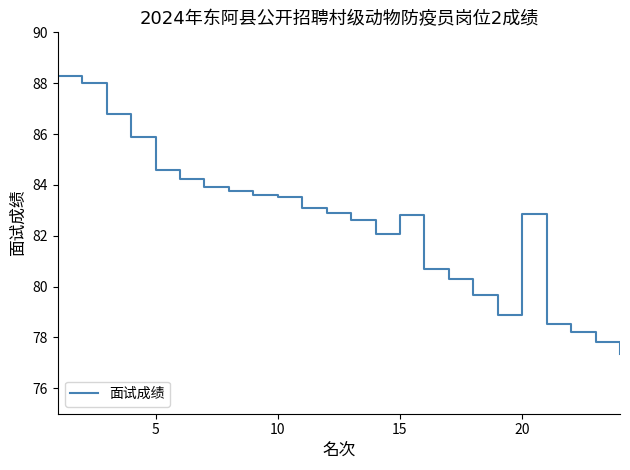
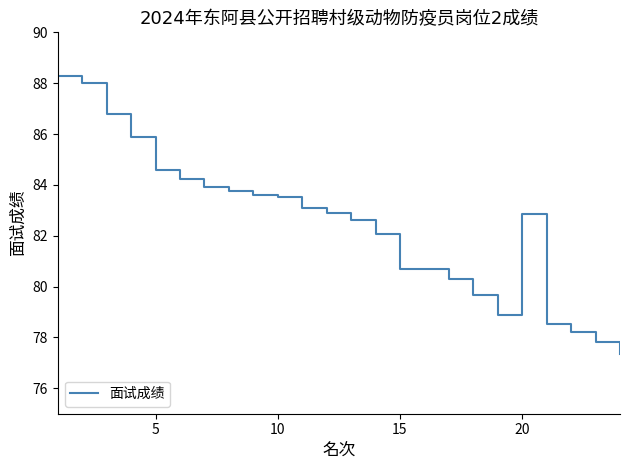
15: 82.8 -> 80.7
